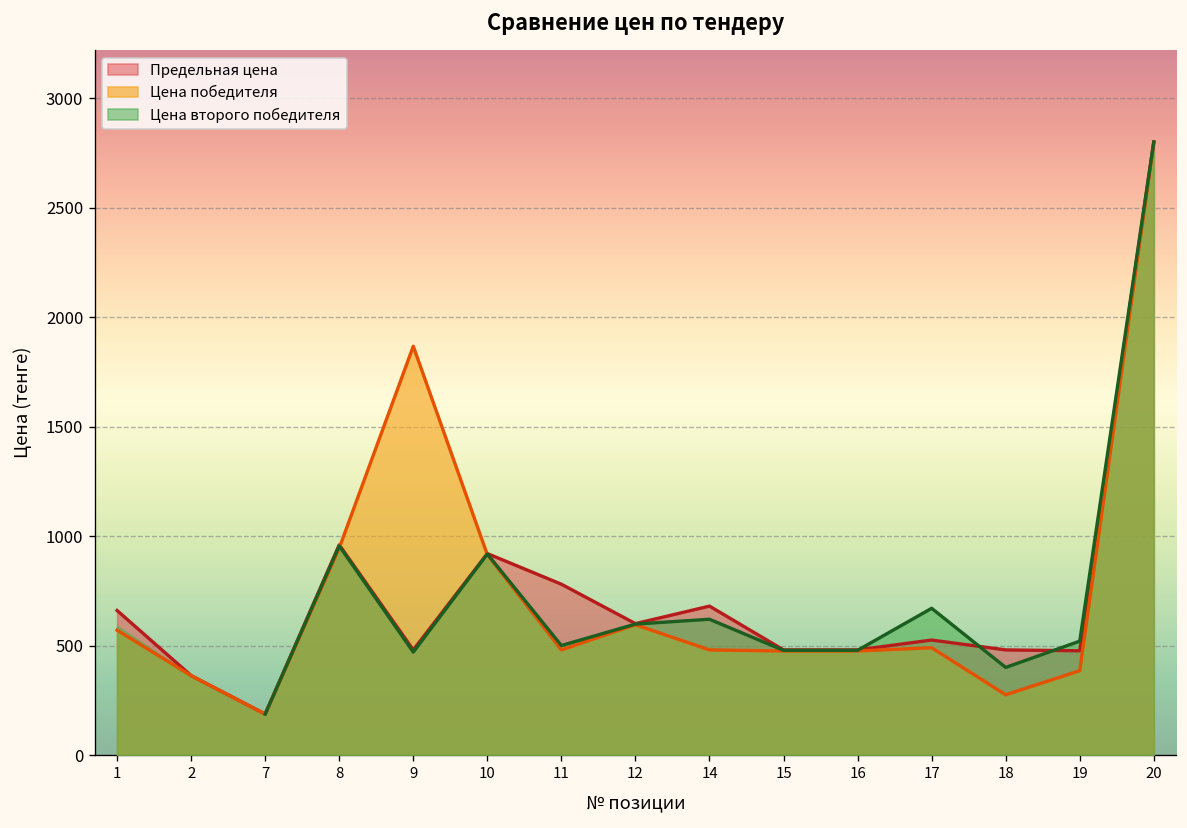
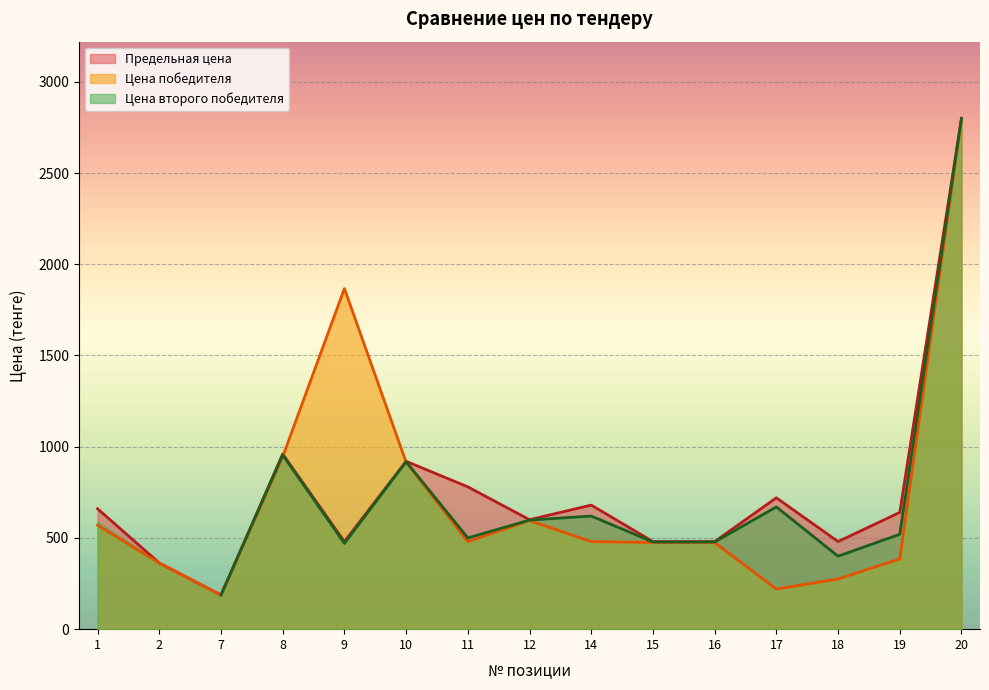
Предельная цена, 17: 530 -> 720
Цена победителя, 17: 490 -> 220
Предельная цена, 19: 480 -> 640
